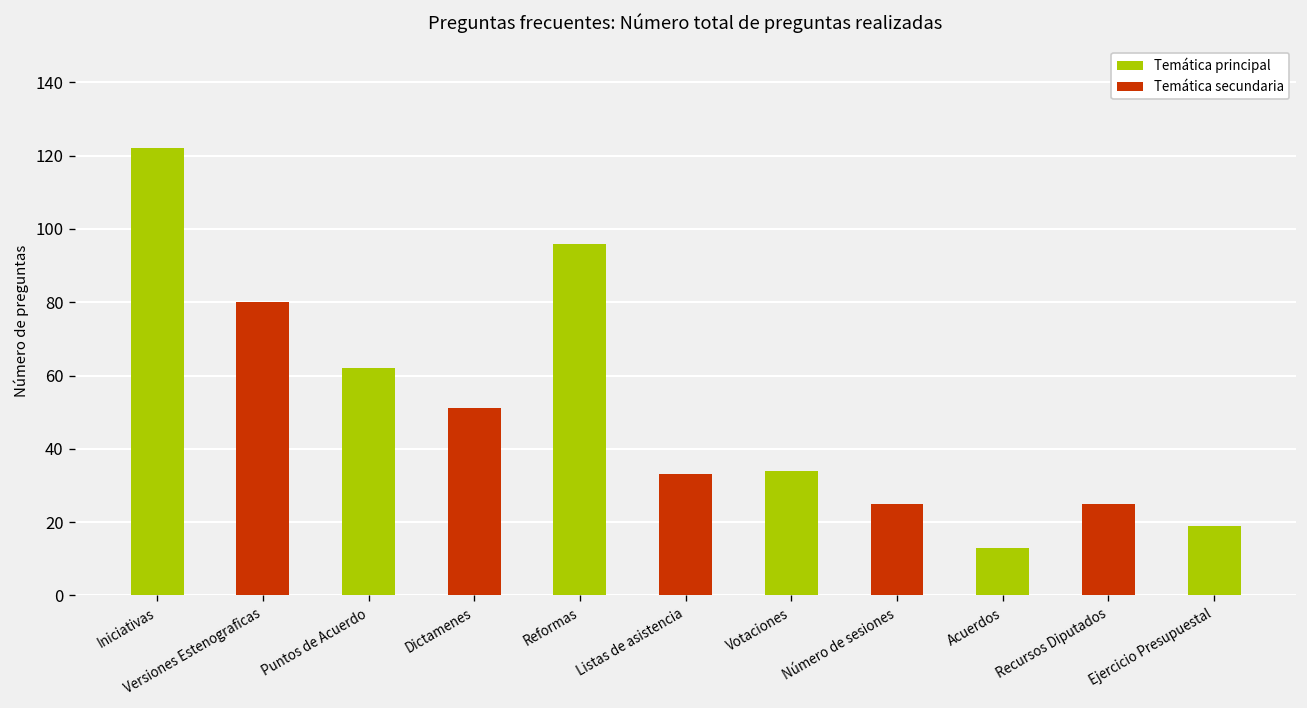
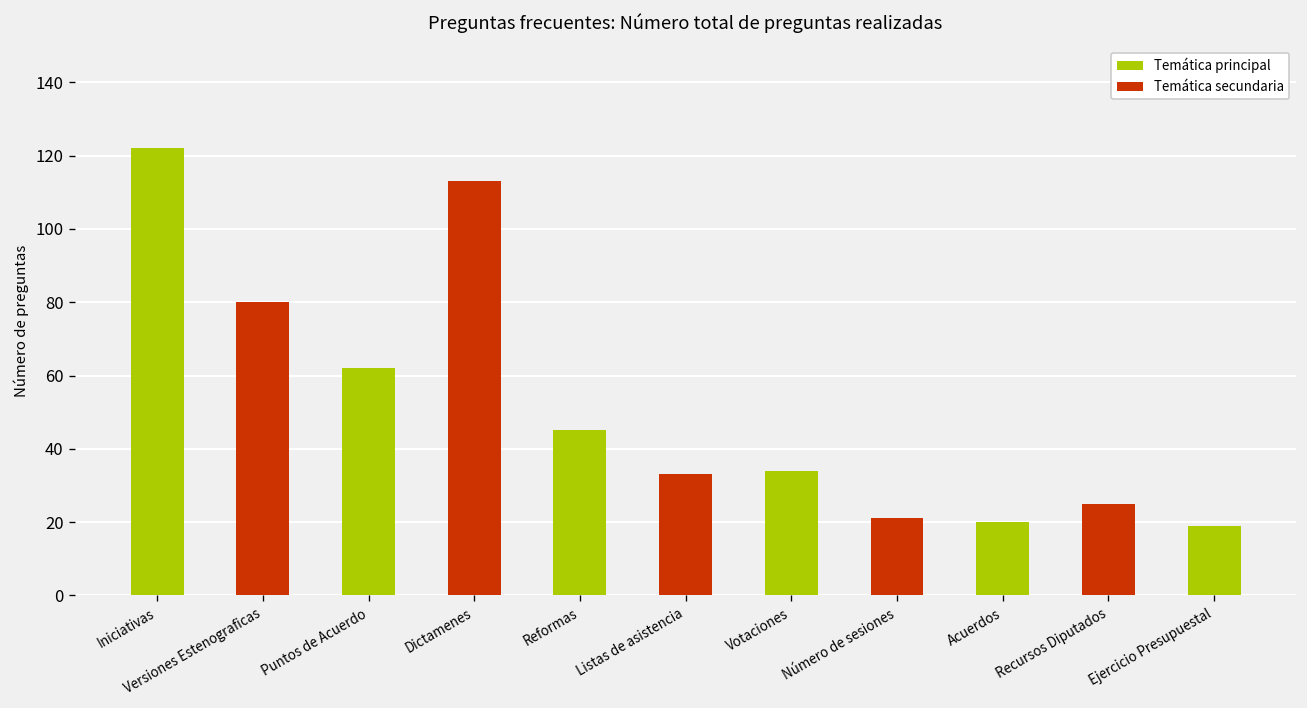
Dictamenes: 51 -> 113
Reformas: 96 -> 45
Número de sesiones: 25 -> 21
Acuerdos: 13 -> 20
